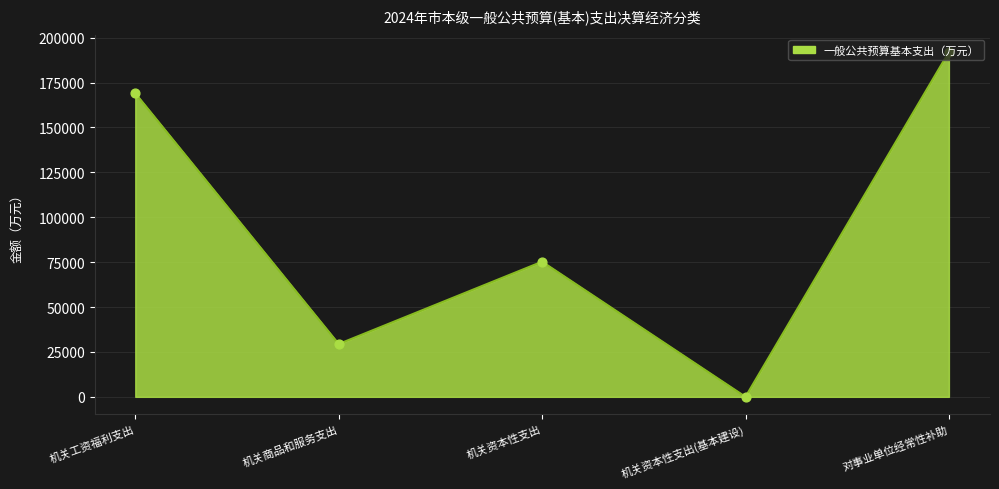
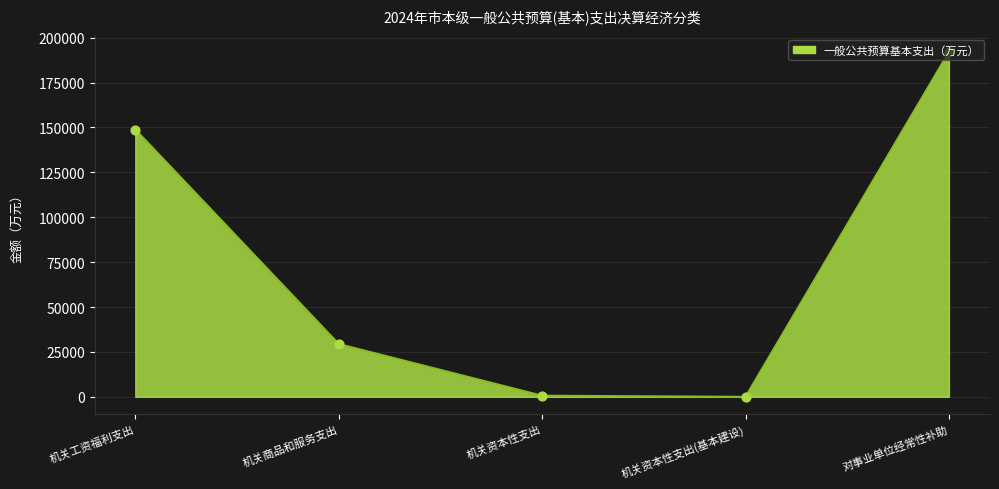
机关工资福利支出: 169000 -> 149000
机关资本性支出: 75000 -> 1000
